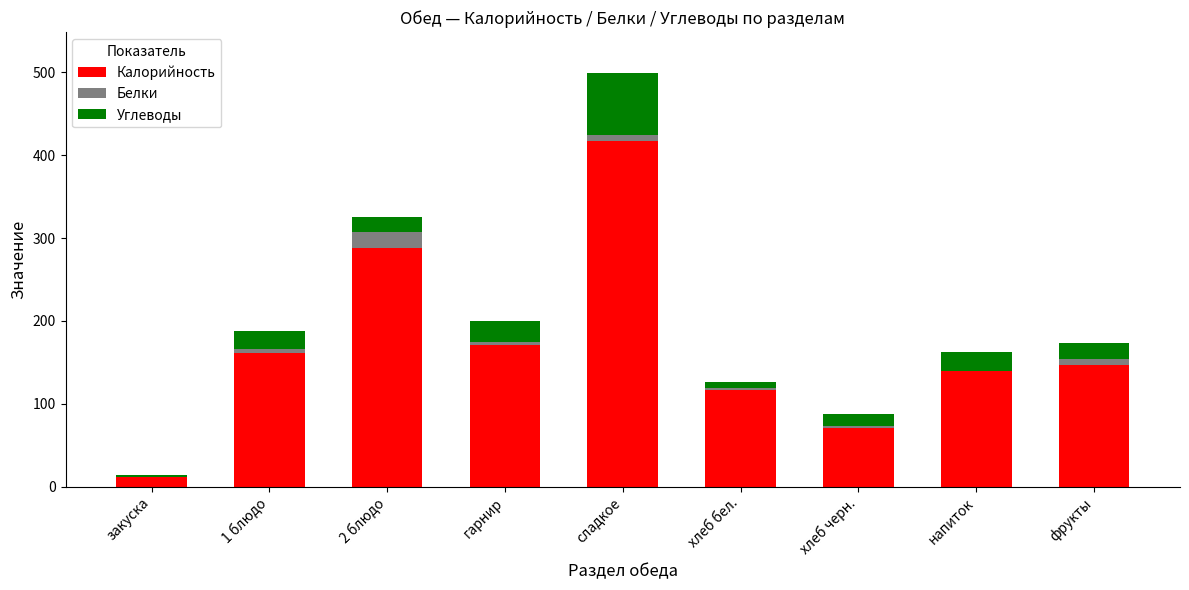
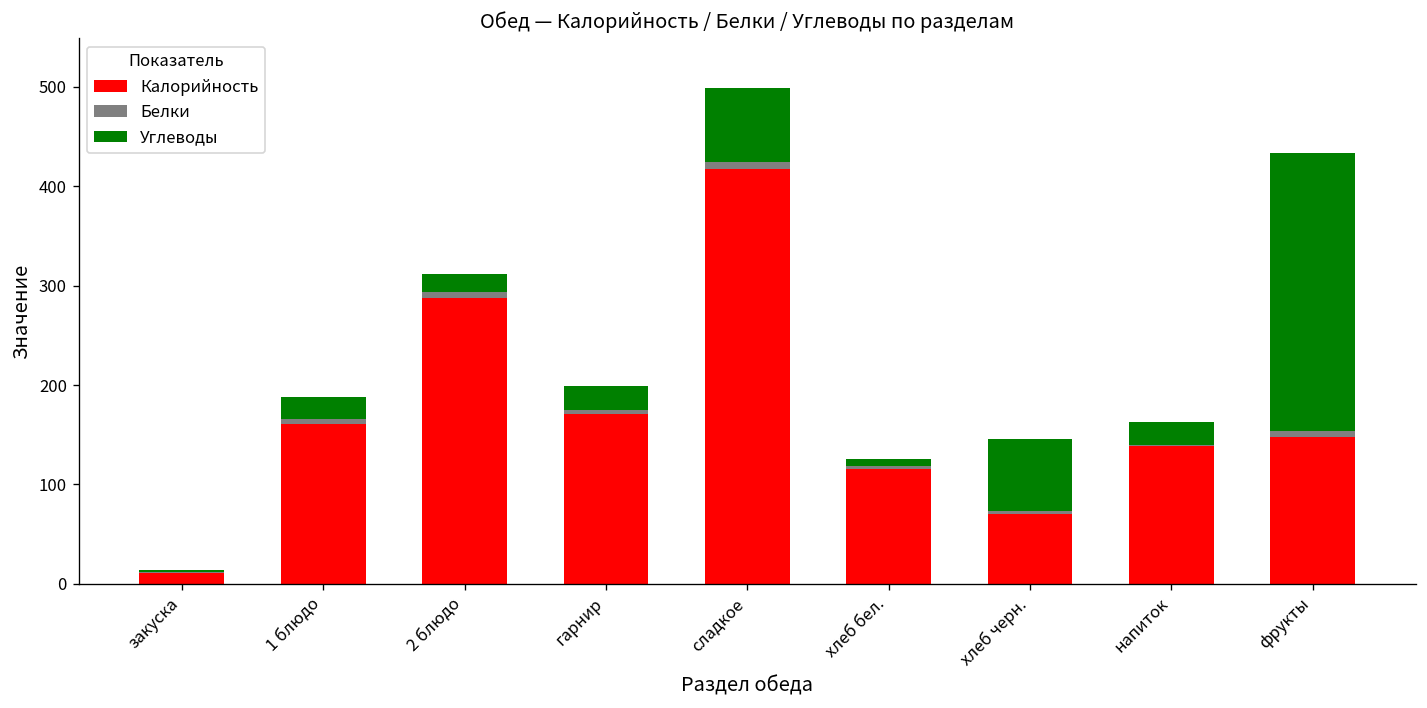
Белки, 2 блюдо: 20 -> 10
Углеводы, хлеб черн.: 10 -> 70
Углеводы, фрукты: 20 -> 280
